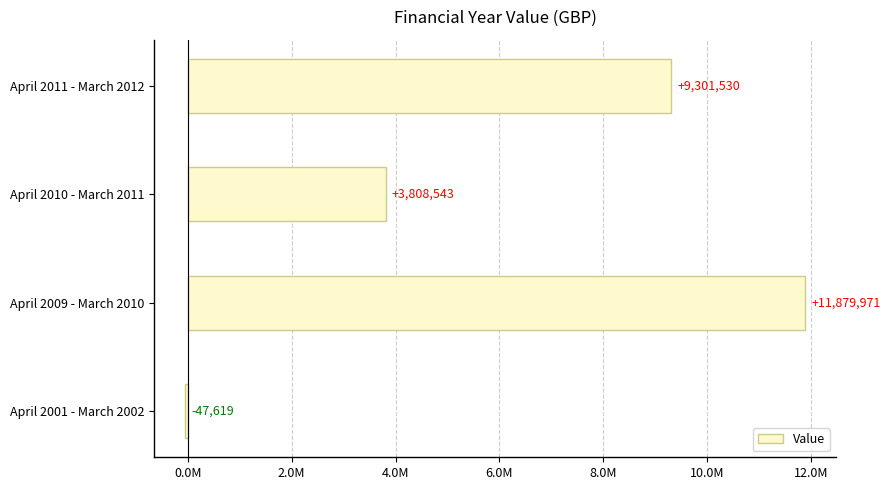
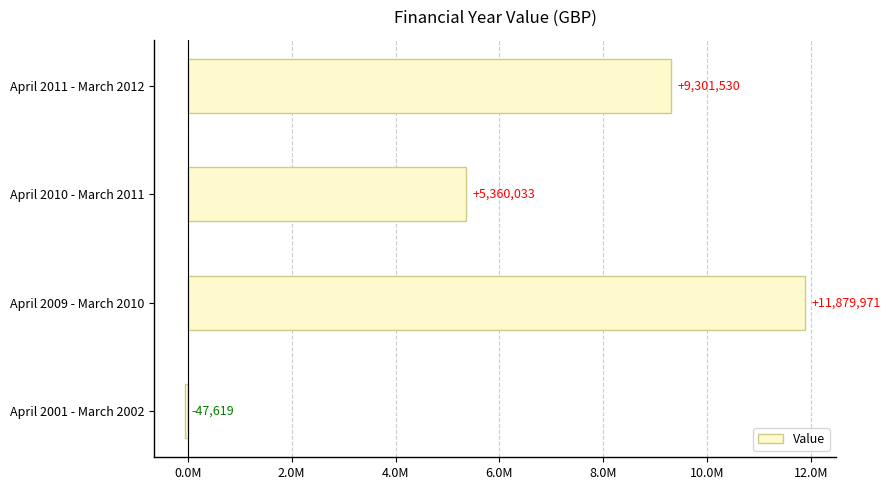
April 2010 - March 2011: +3,808,543 -> +5,360,033
